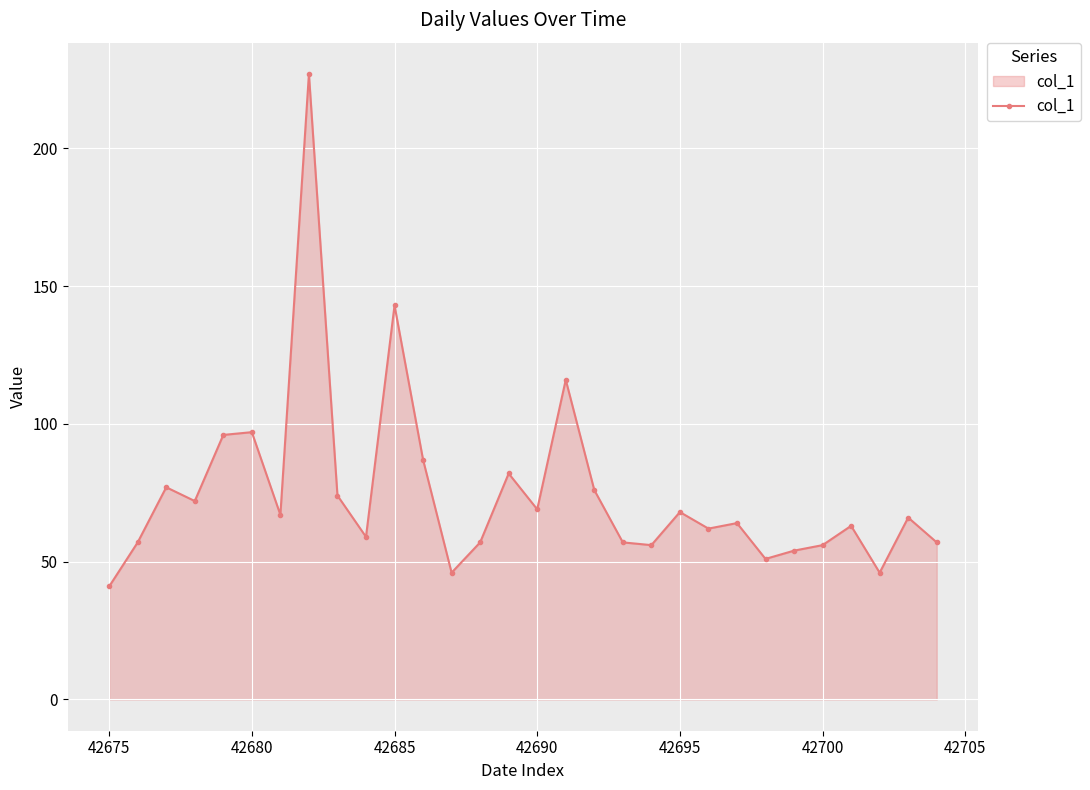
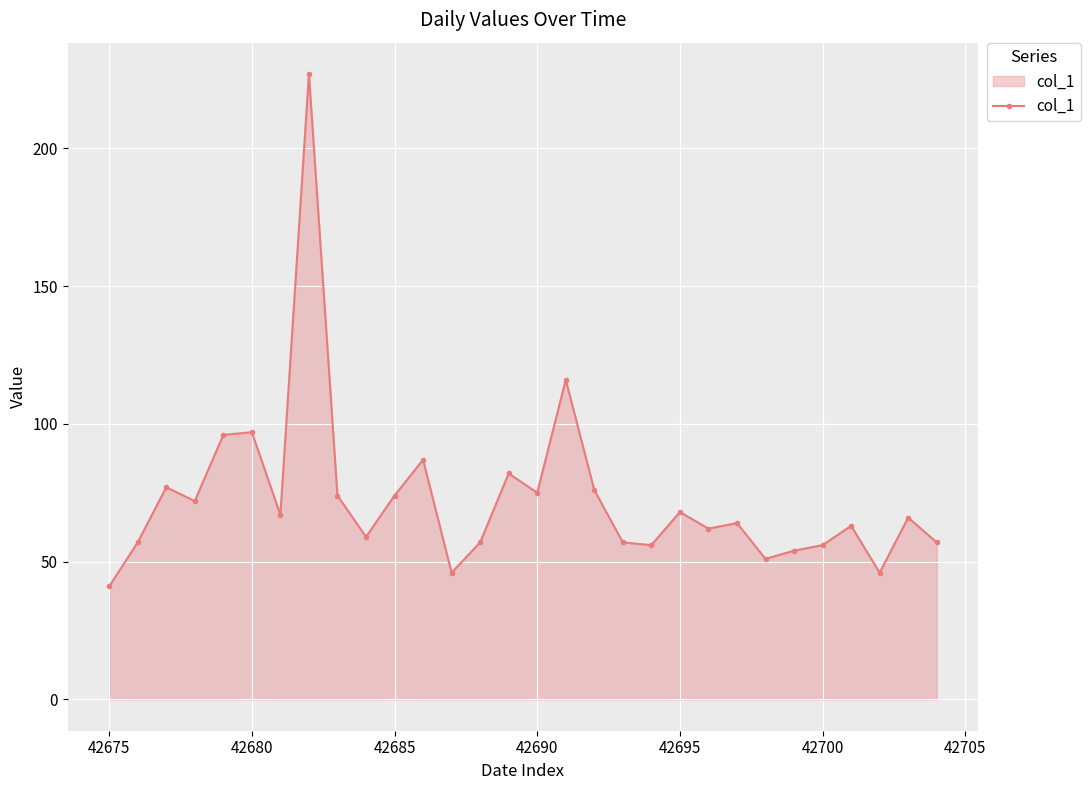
42685: 143 -> 74
42690: 69 -> 75
